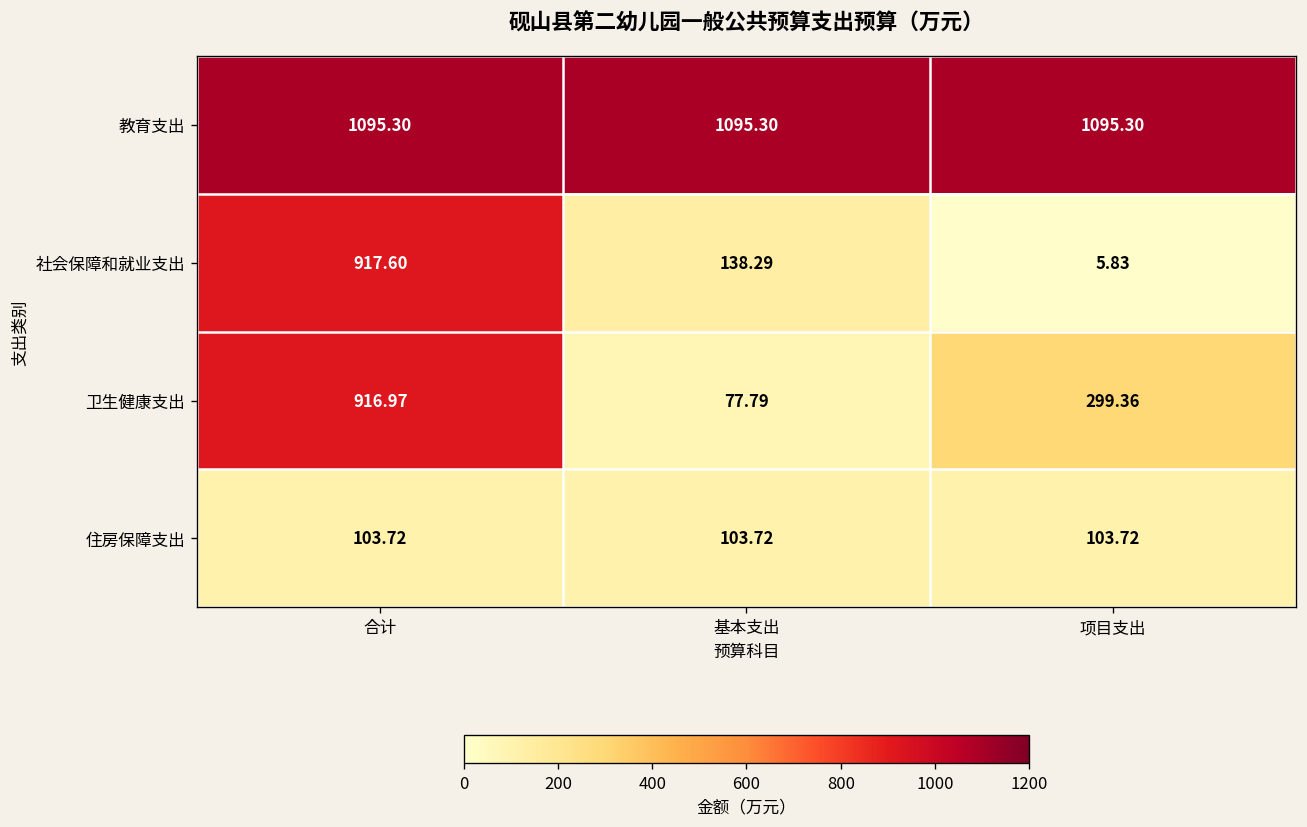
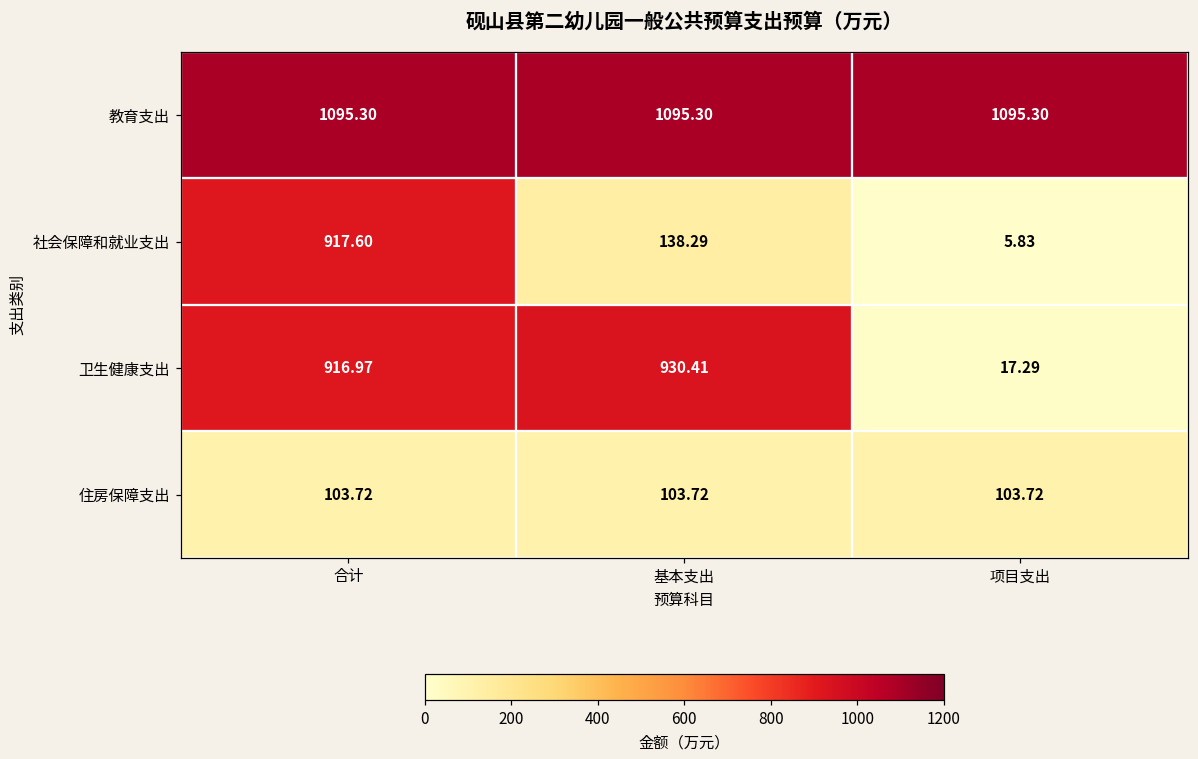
卫生健康支出, 基本支出: 77.79 -> 930.41
卫生健康支出, 项目支出: 299.36 -> 17.29
